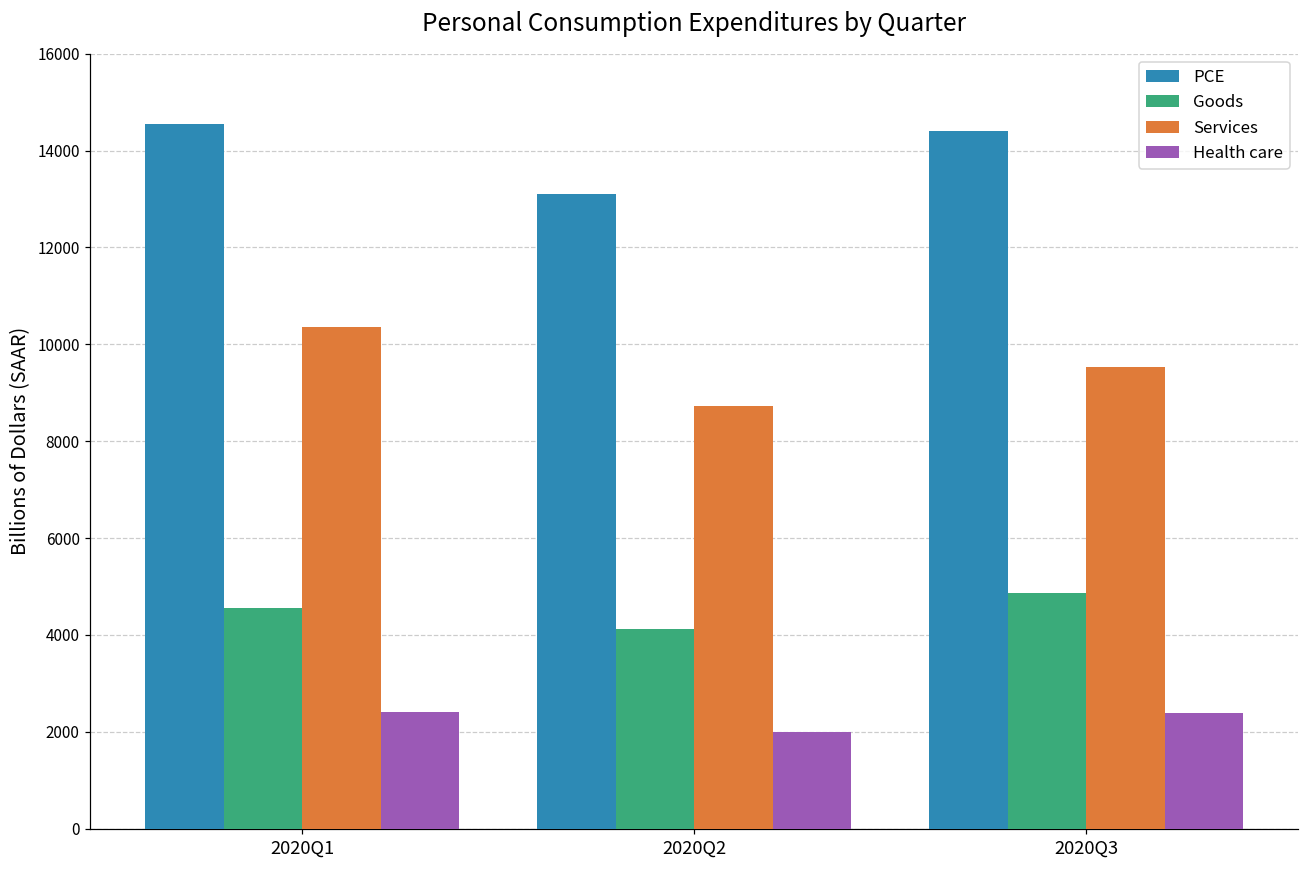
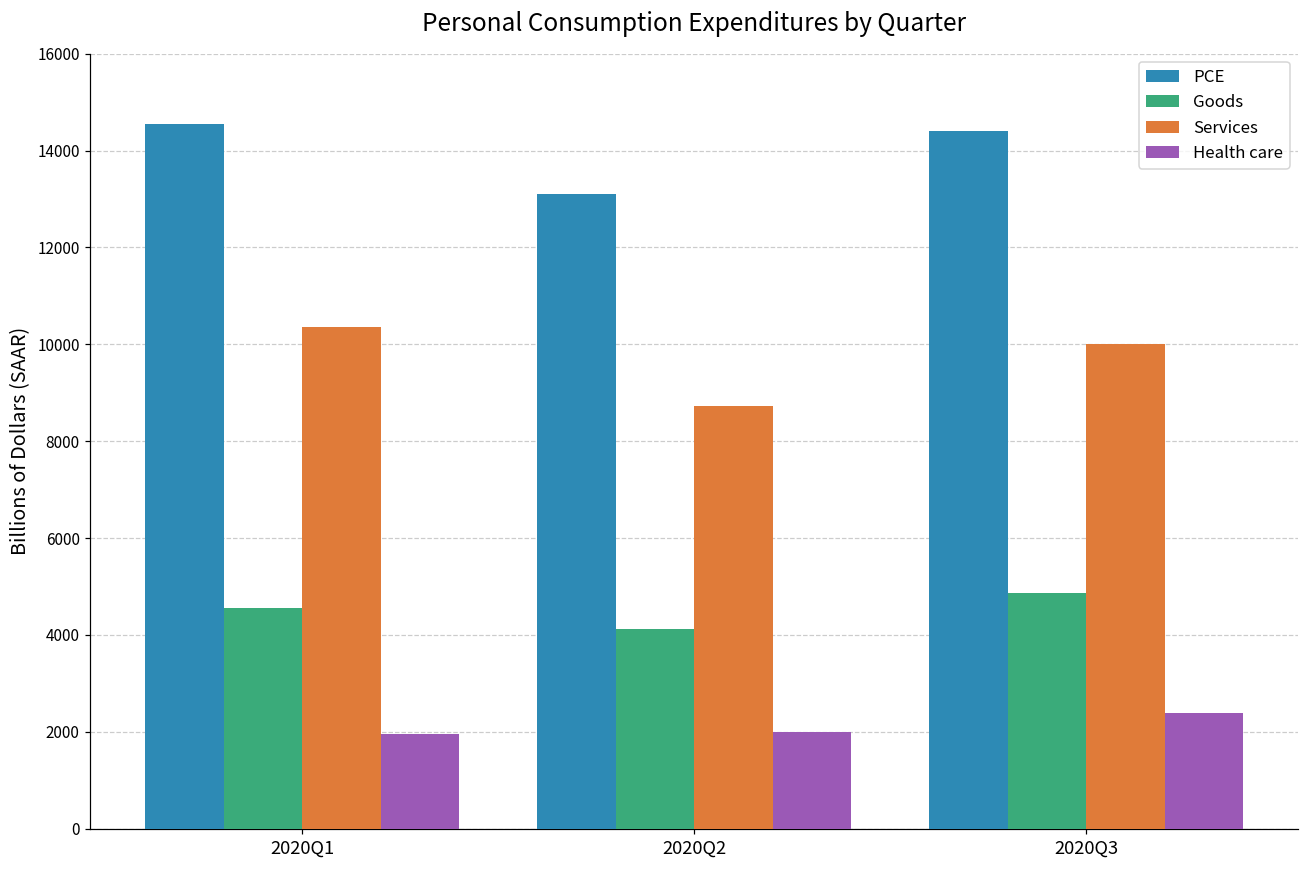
Health care, 2020Q1: 2400 -> 2000
Services, 2020Q3: 9500 -> 10000
